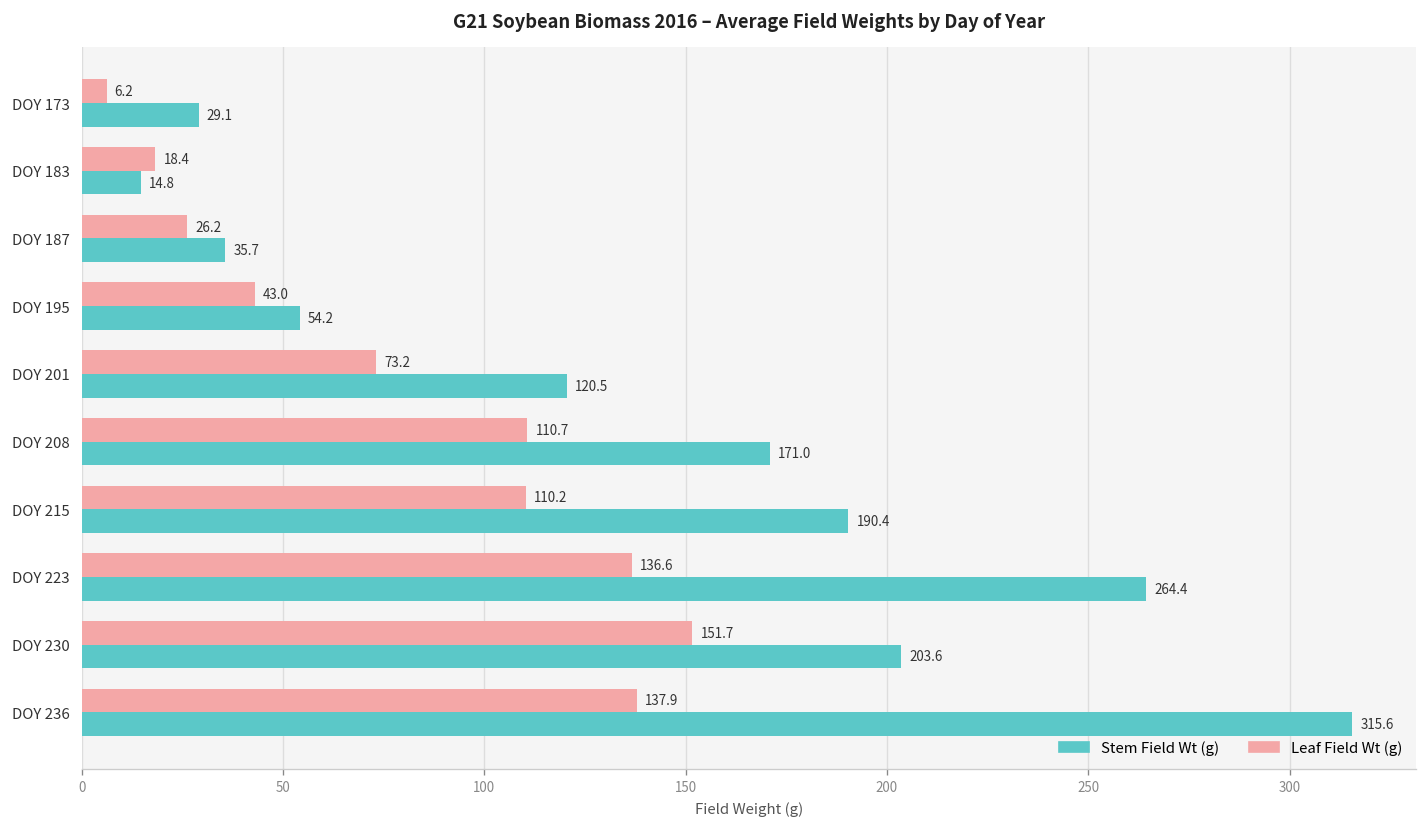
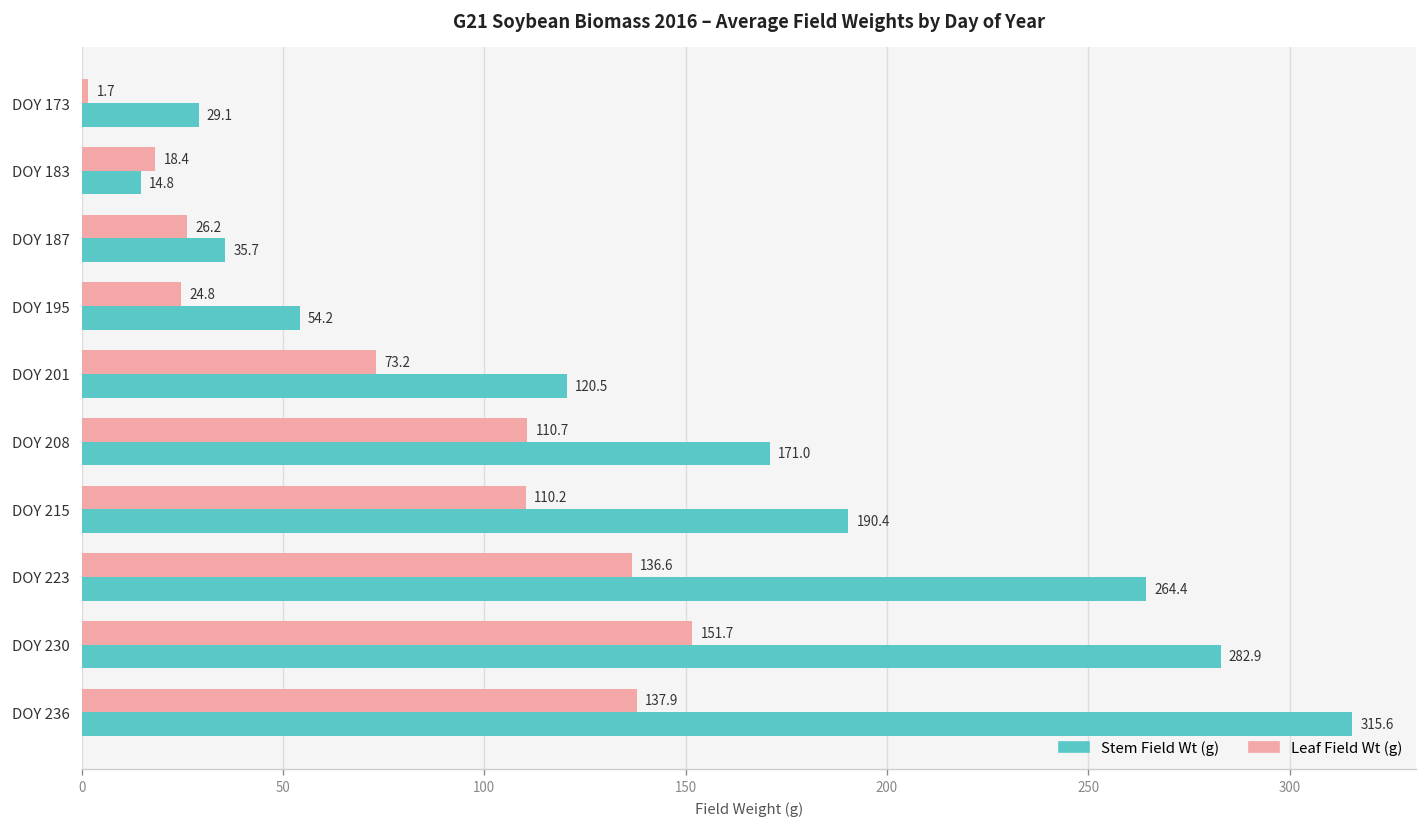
Leaf Field Wt (g), DOY 173: 6.2 -> 1.7
Leaf Field Wt (g), DOY 195: 43.0 -> 24.8
Stem Field Wt (g), DOY 230: 203.6 -> 282.9
